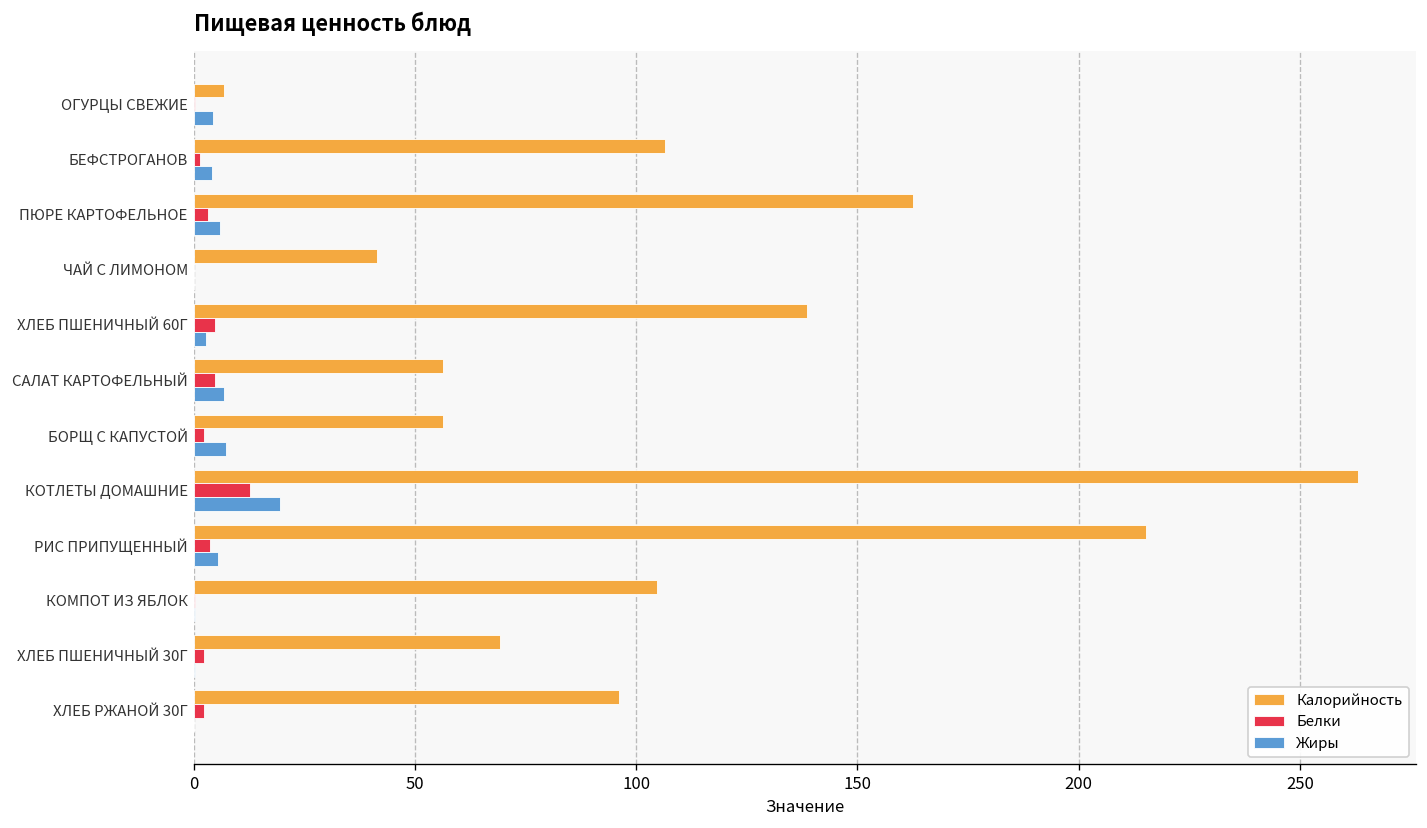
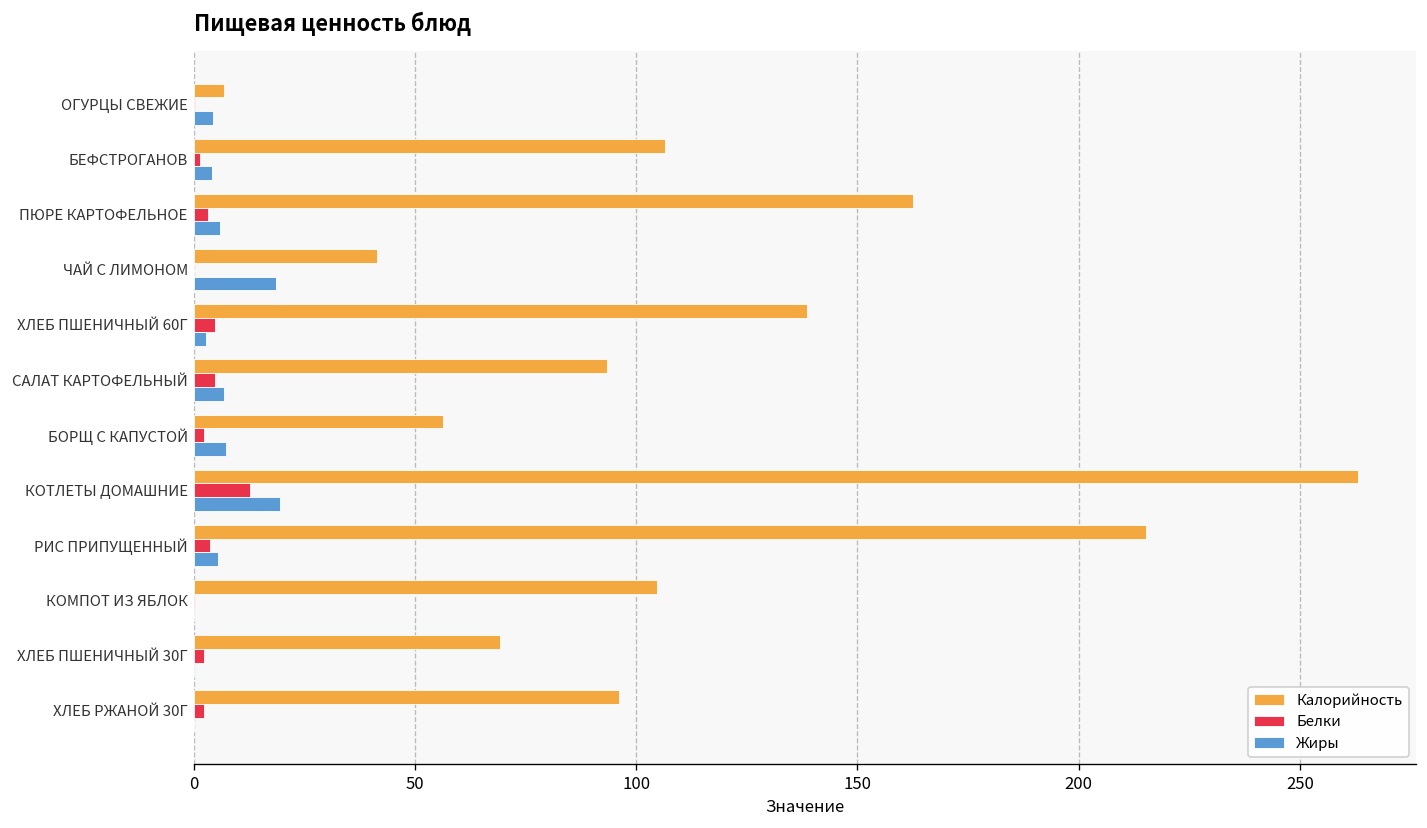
Жиры, ЧАЙ С ЛИМОНОМ: 0 -> 19
Калорийность, САЛАТ КАРТОФЕЛЬНЫЙ: 56 -> 93
